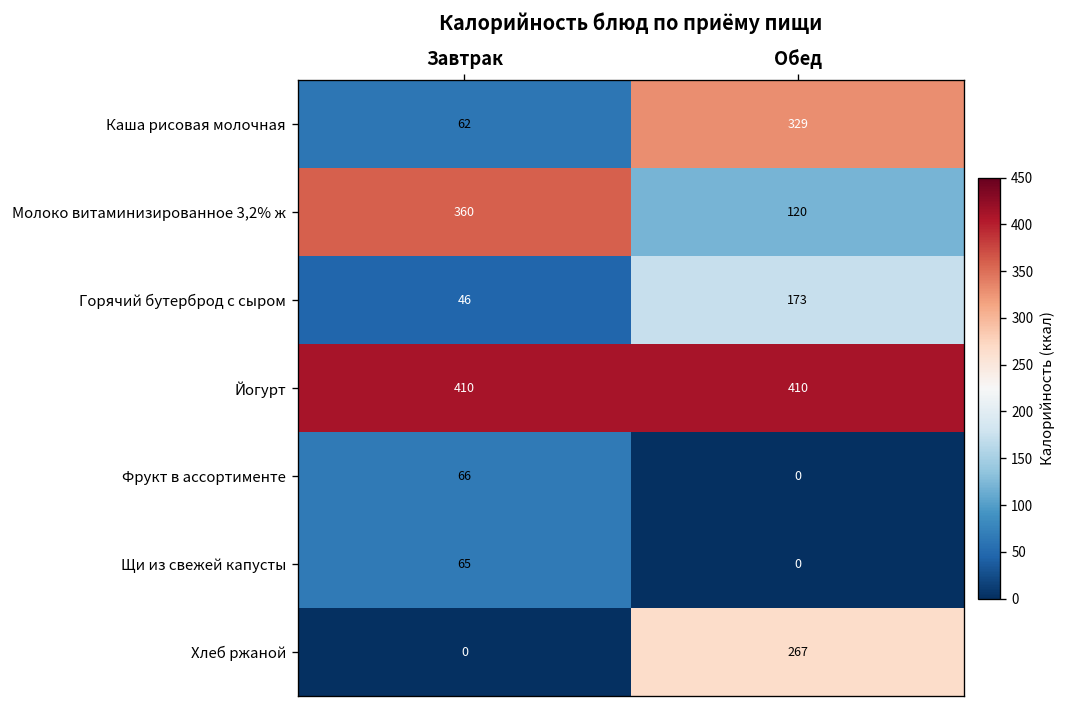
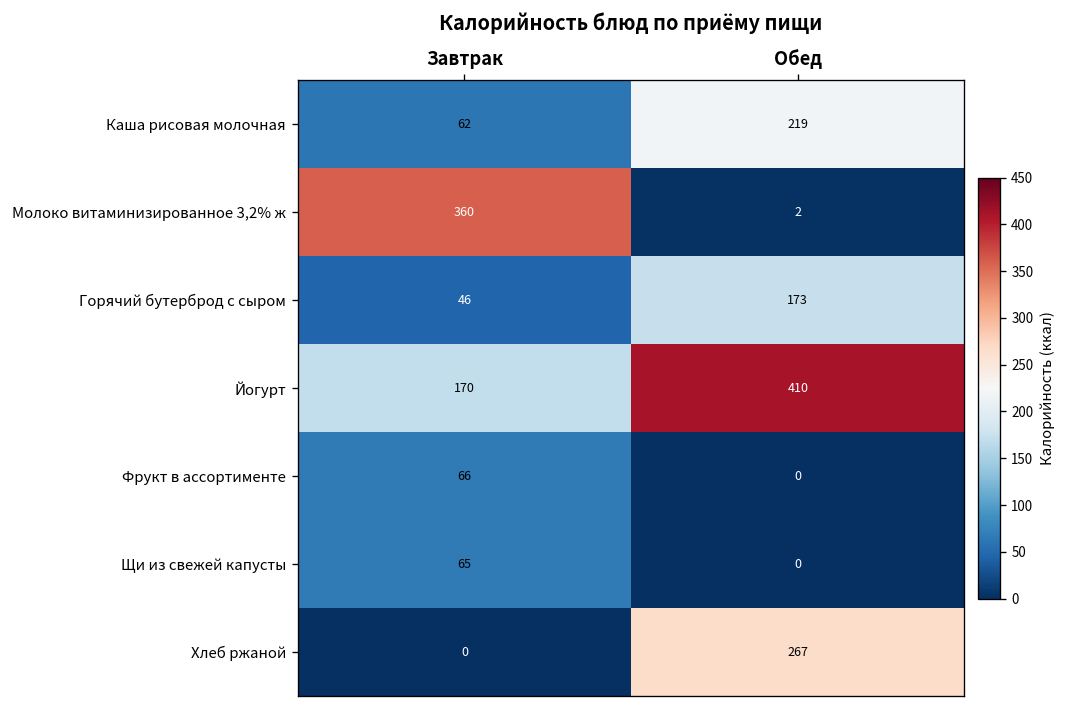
Каша рисовая молочная, Обед: 329 -> 219
Молоко витаминизированное 3,2% ж, Обед: 120 -> 2
Йогурт, Завтрак: 410 -> 170
